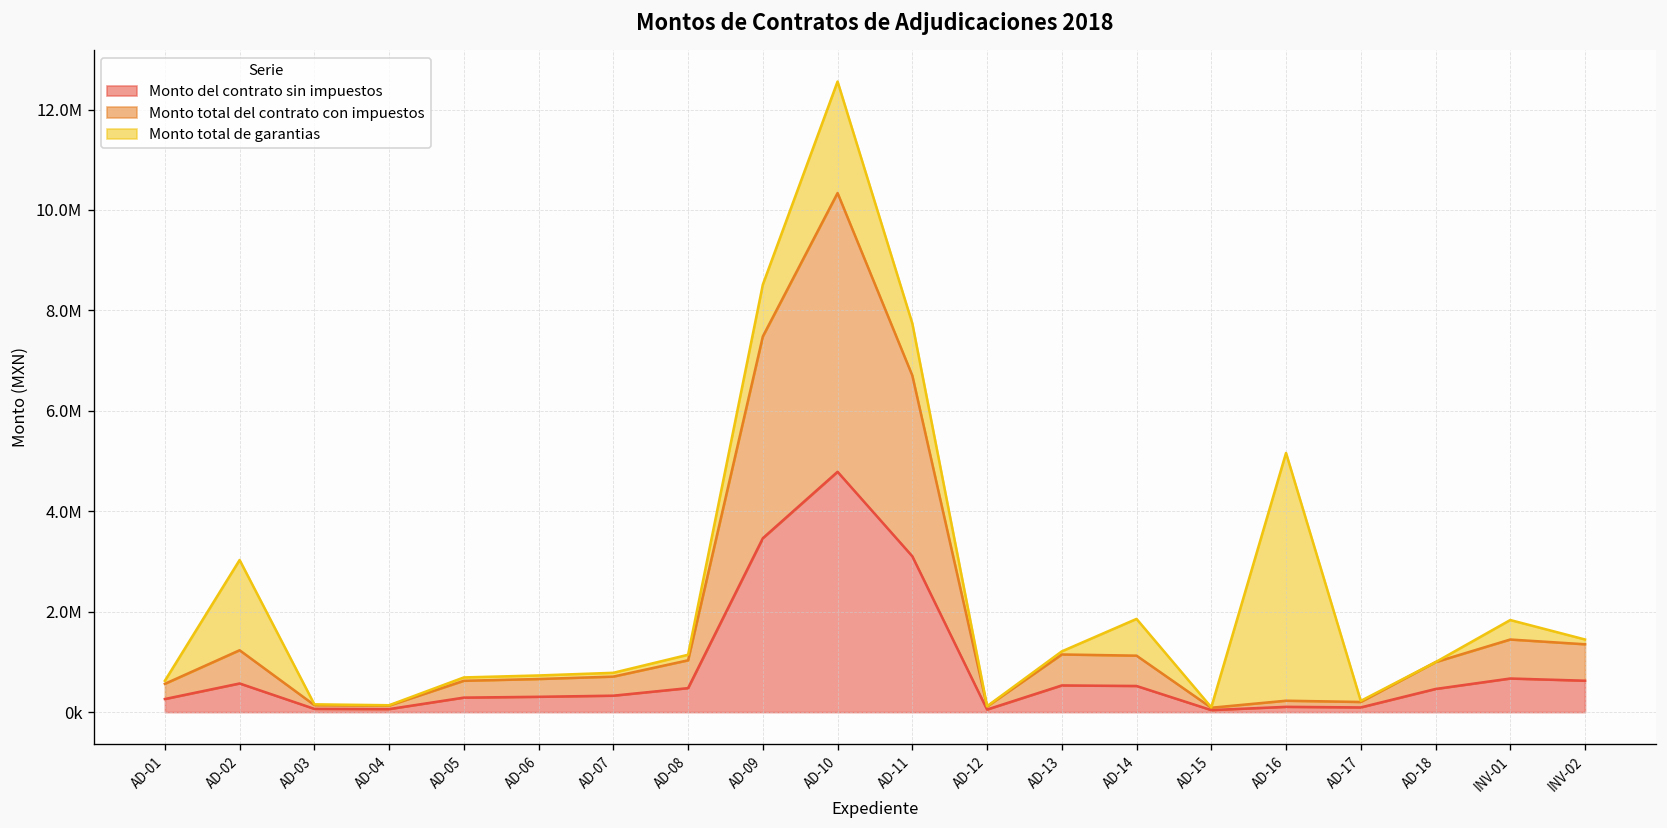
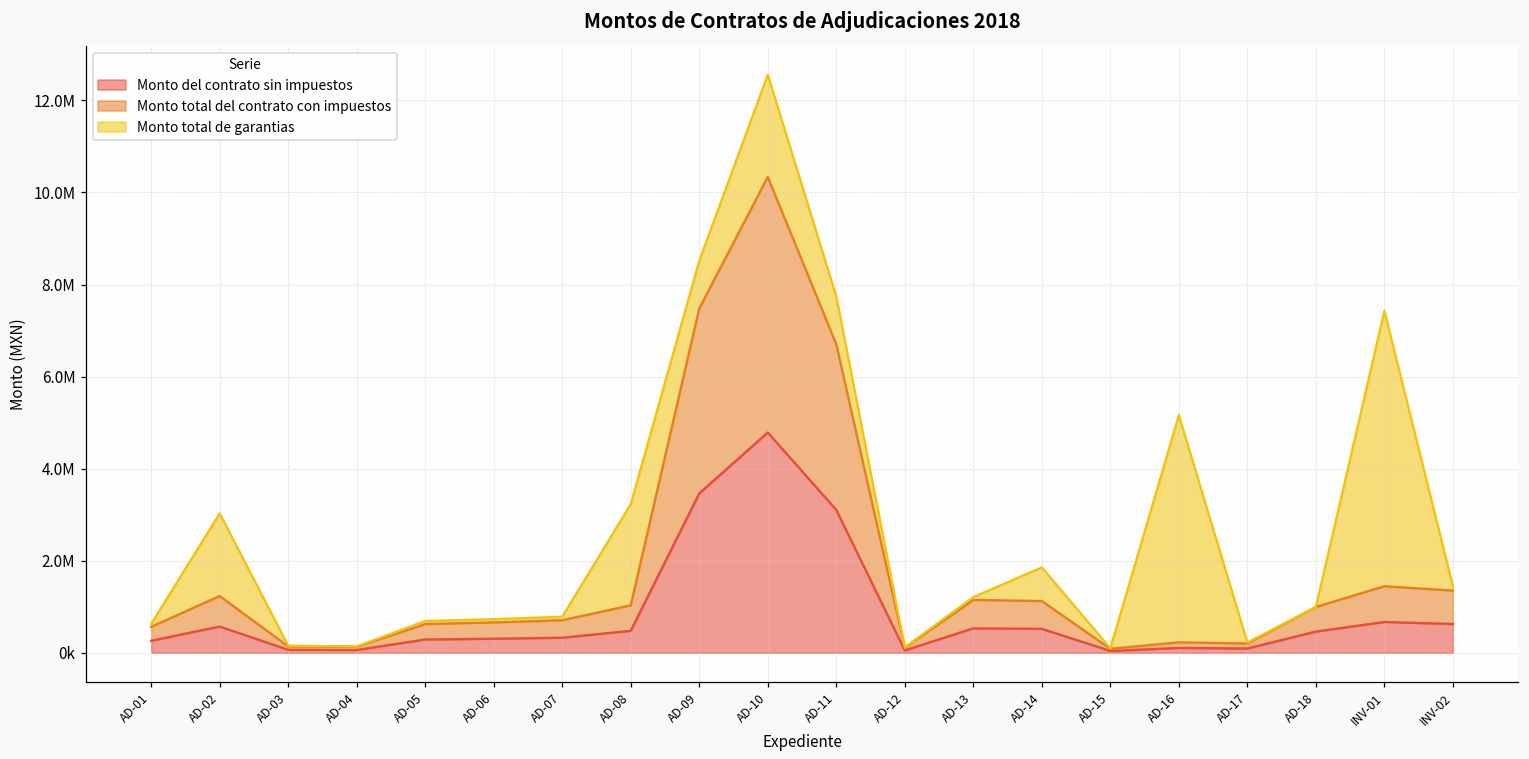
Monto total de garantias, AD-08: 100000 -> 2200000
Monto total de garantias, INV-01: 400000 -> 6000000
